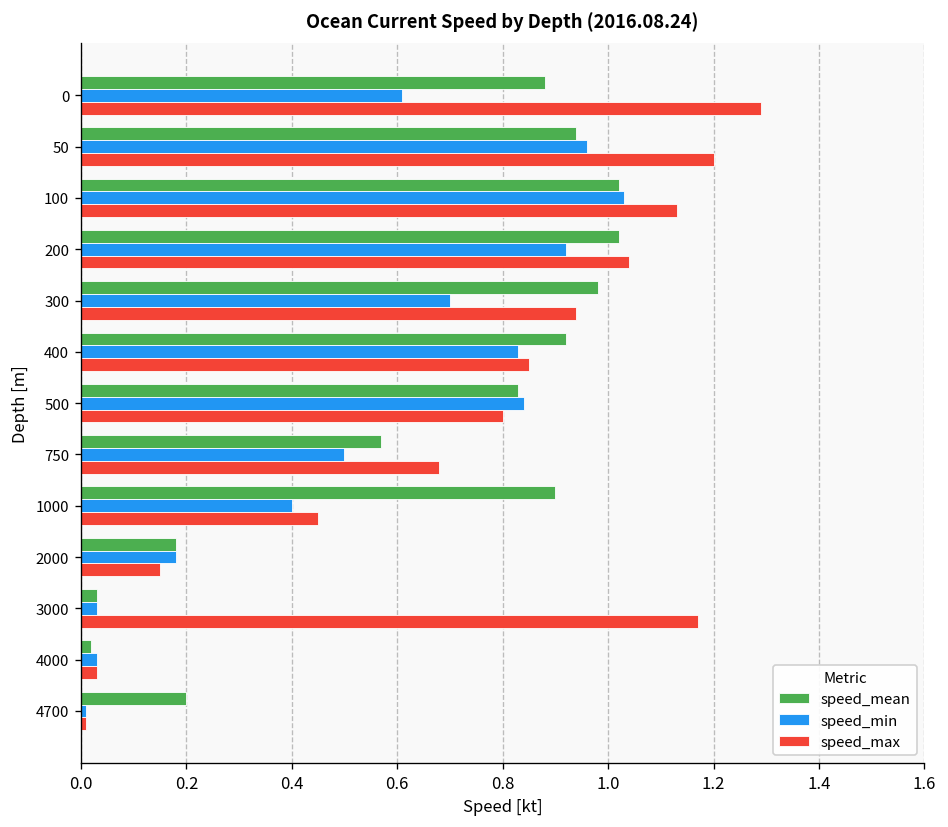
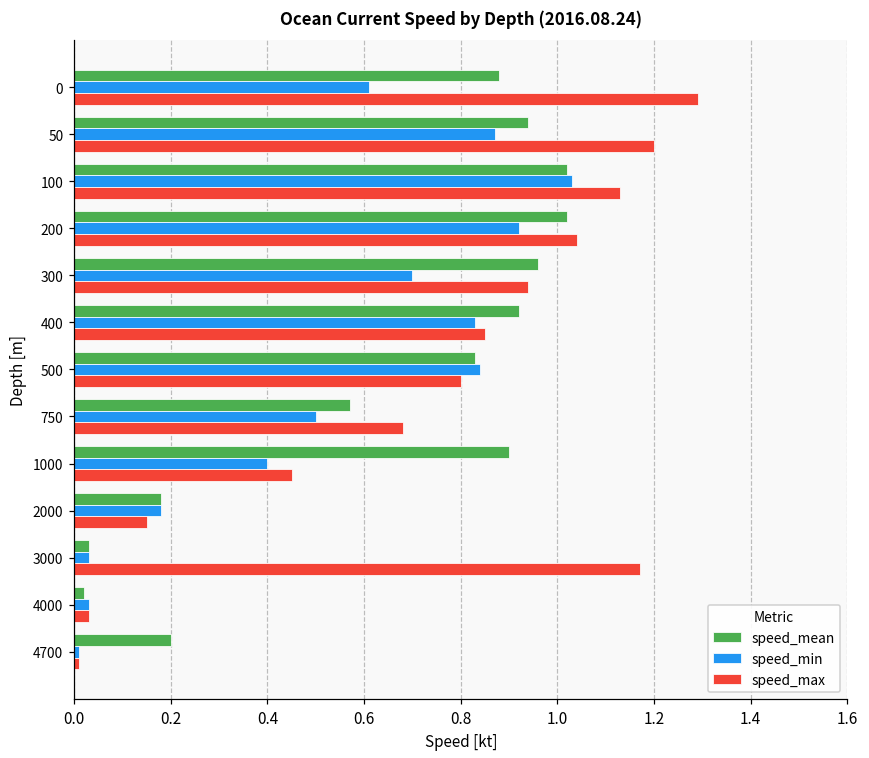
speed_min, 50: 0.96 -> 0.87
speed_mean, 300: 0.98 -> 0.96
